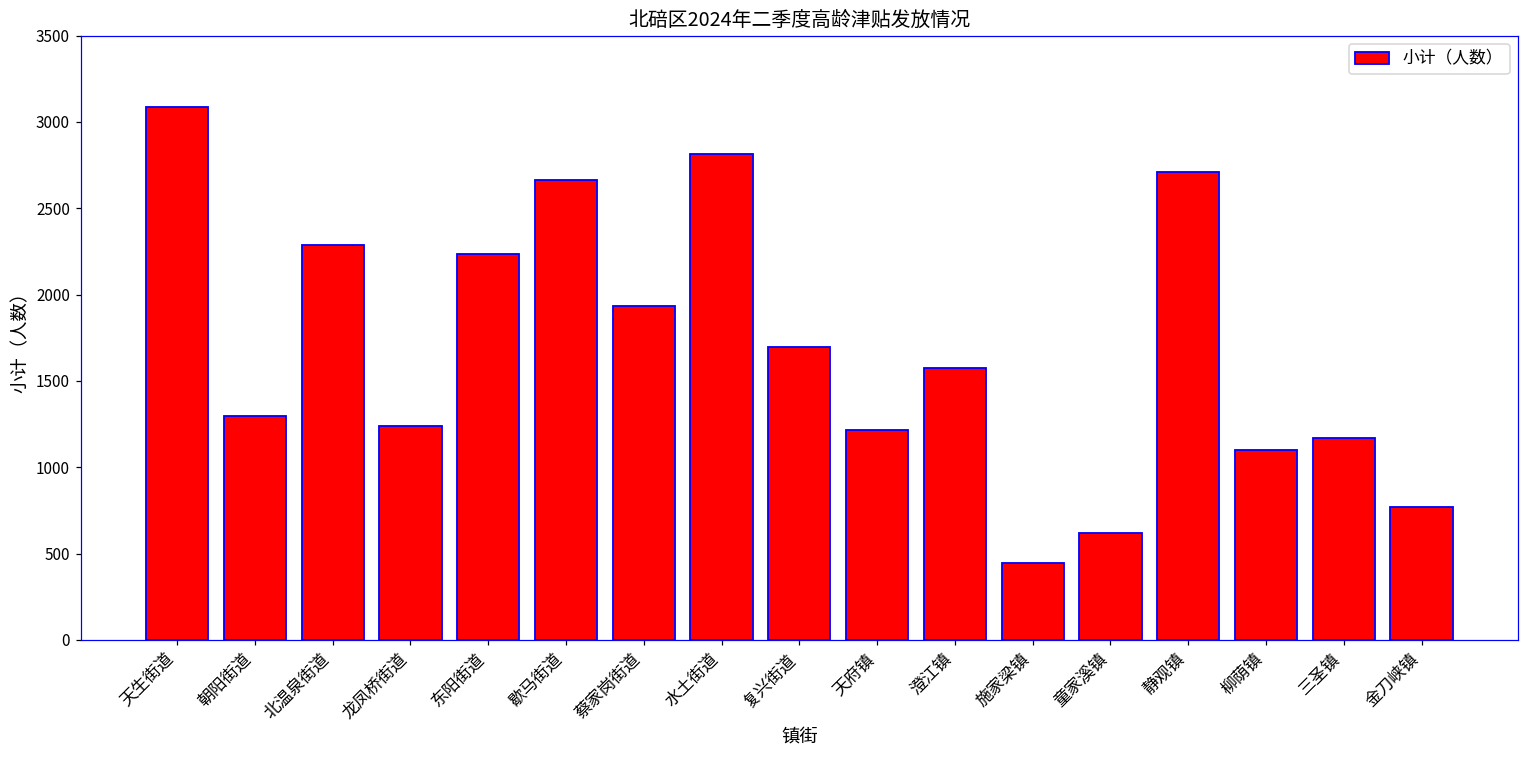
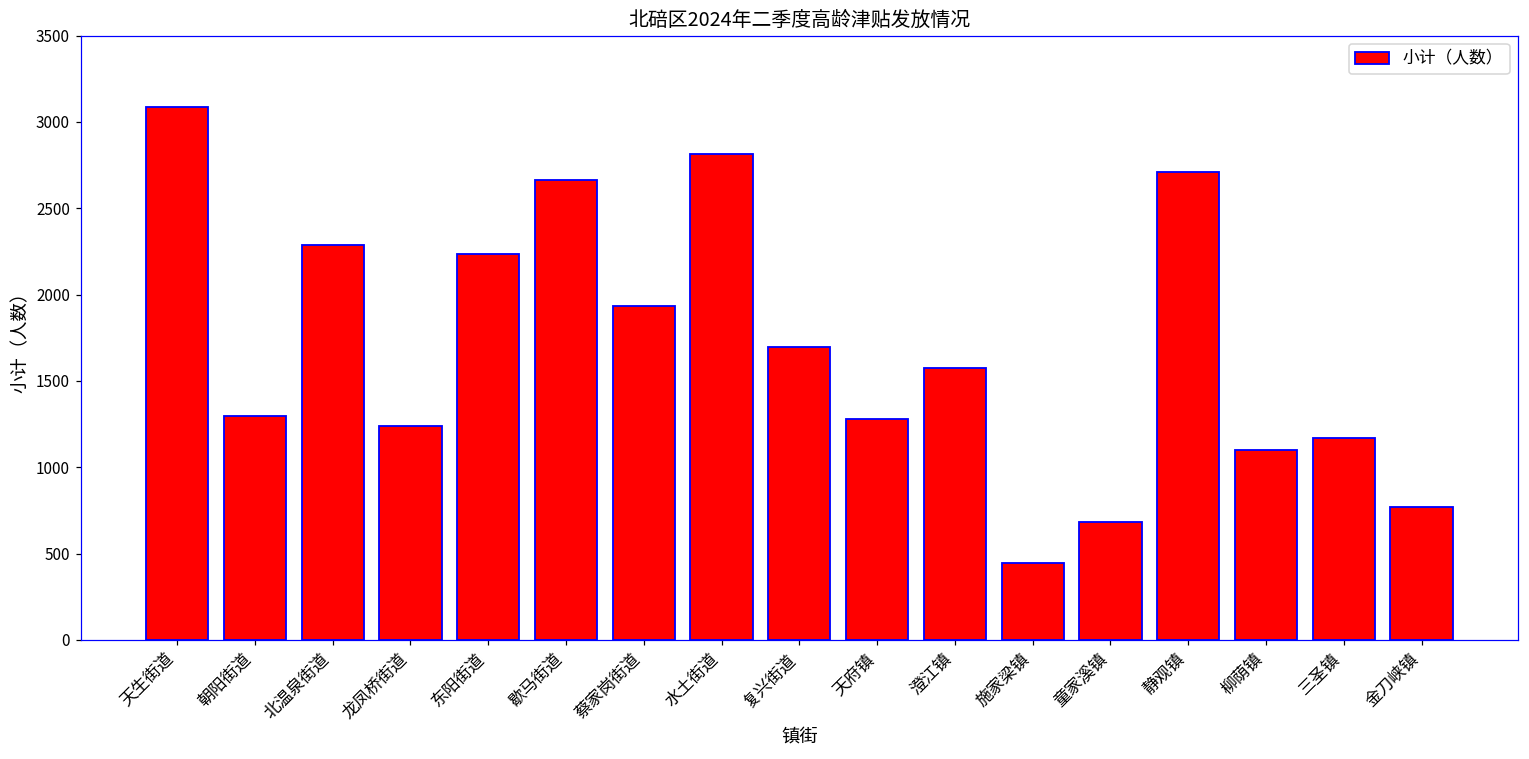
天府镇: 1220 -> 1280
童家溪镇: 620 -> 690
